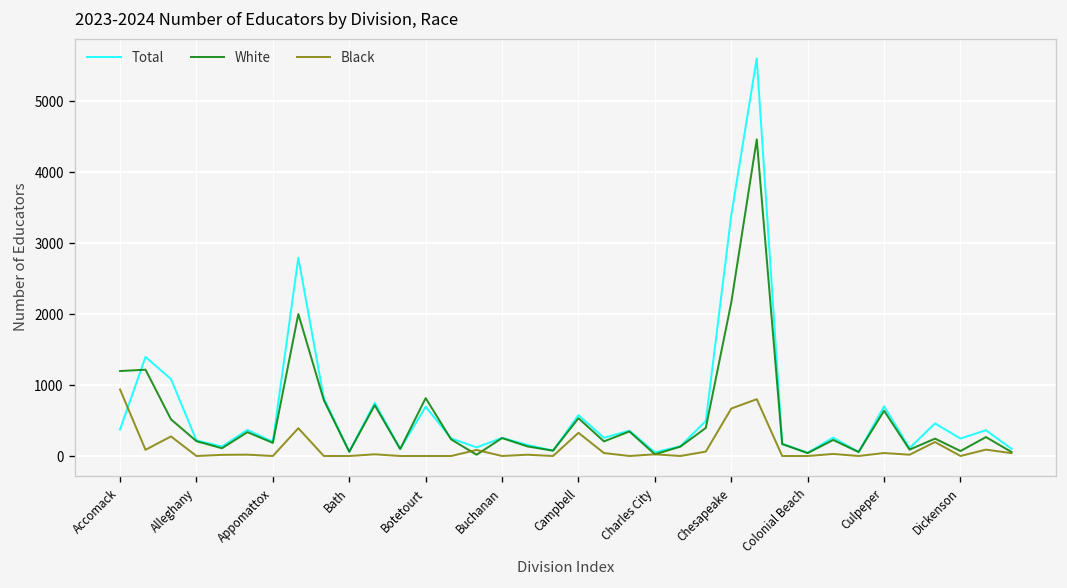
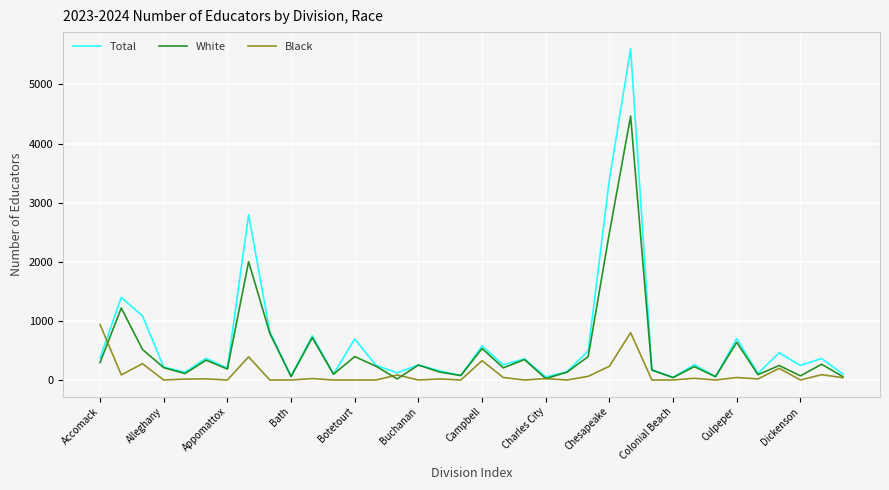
White, Accomack: 1200 -> 300
White, Botetourt: 800 -> 400
White, Chesapeake: 2200 -> 2500
Black, Chesapeake: 700 -> 200
